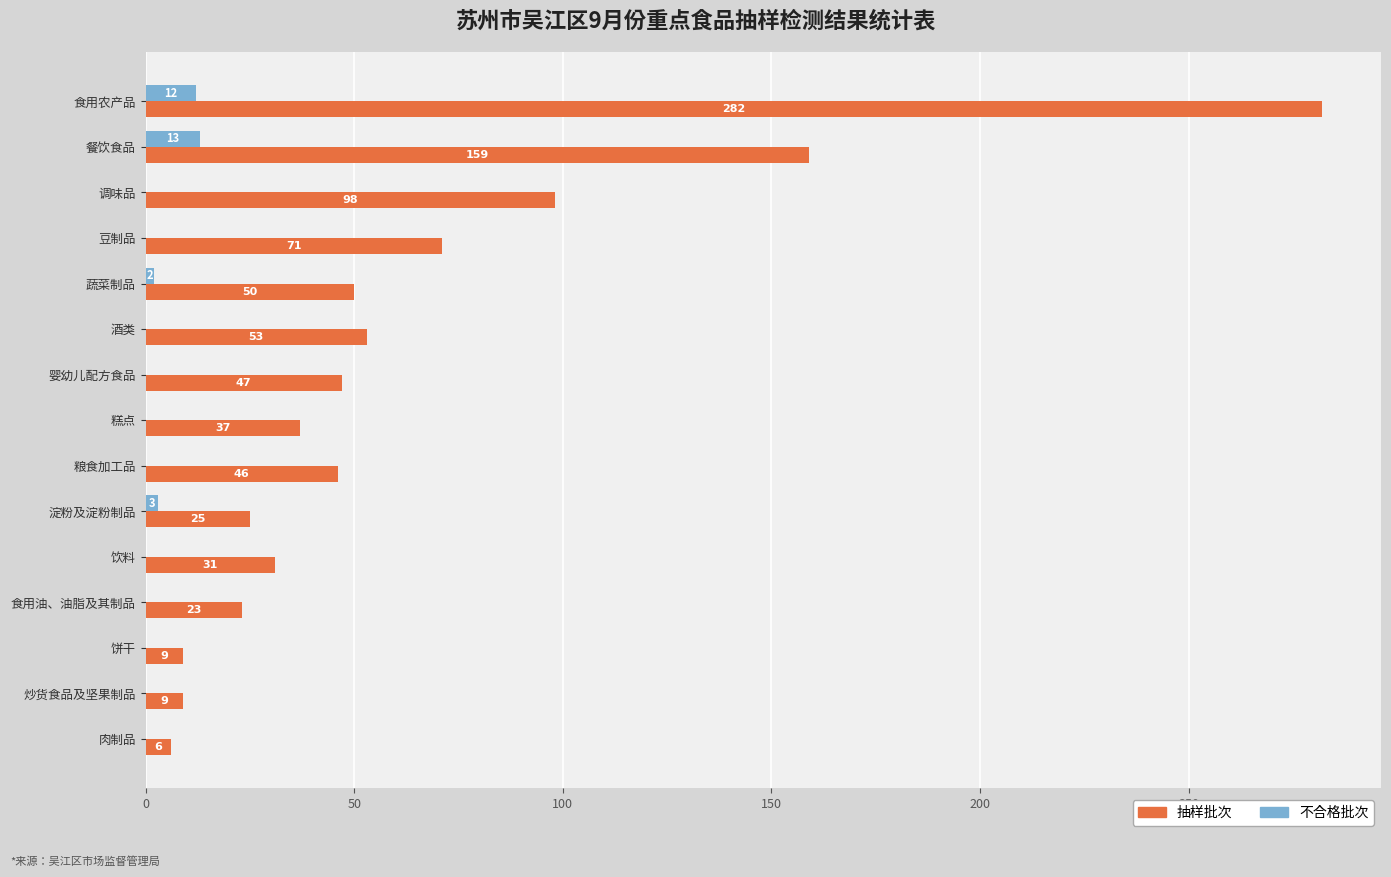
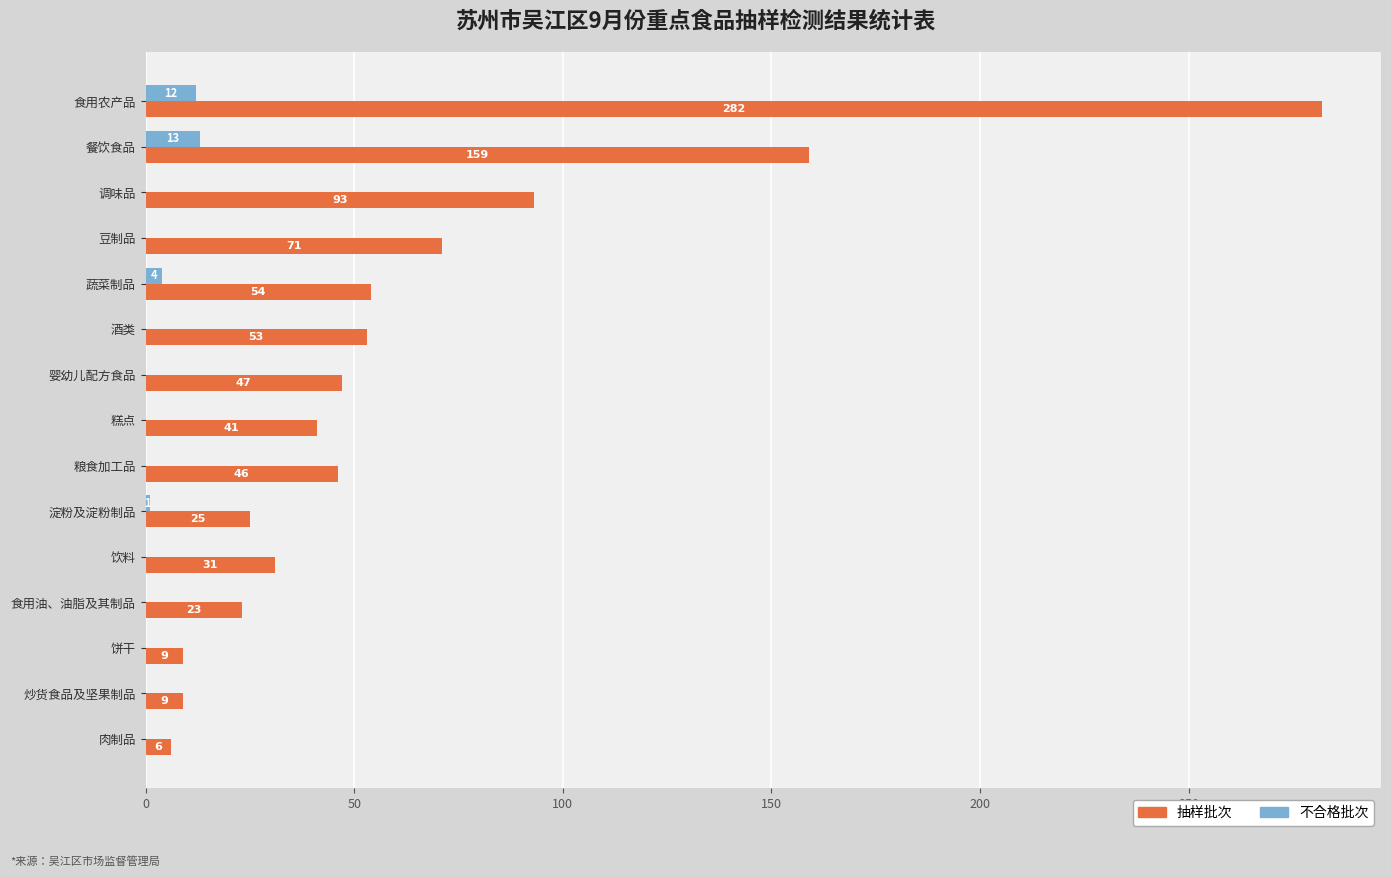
抽样批次, 调味品: 98 -> 93
不合格批次, 蔬菜制品: 2 -> 4
抽样批次, 蔬菜制品: 50 -> 54
抽样批次, 糕点: 37 -> 41
不合格批次, 淀粉及淀粉制品: 3 -> 1
